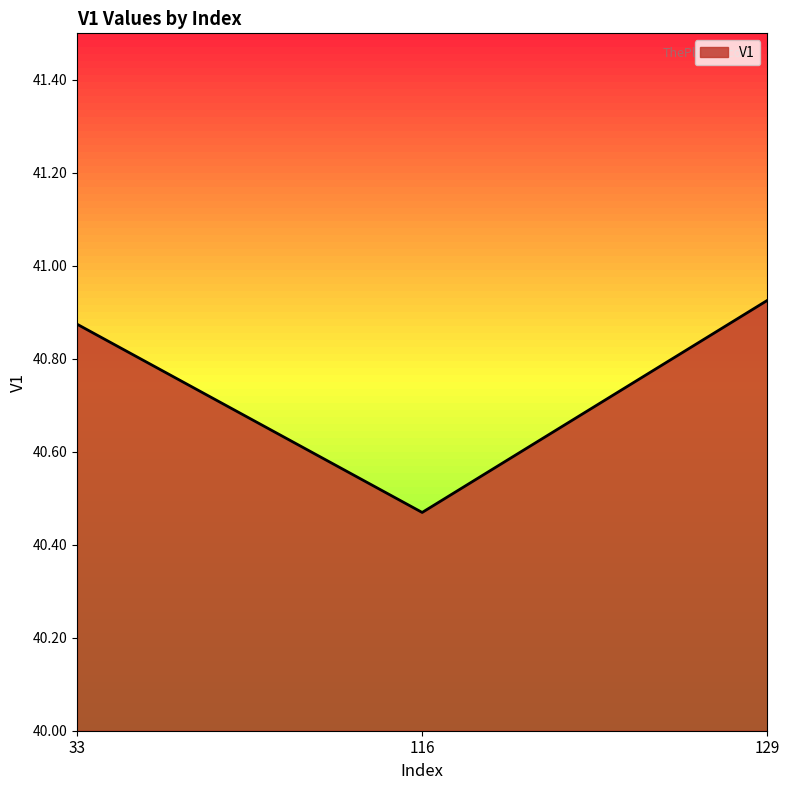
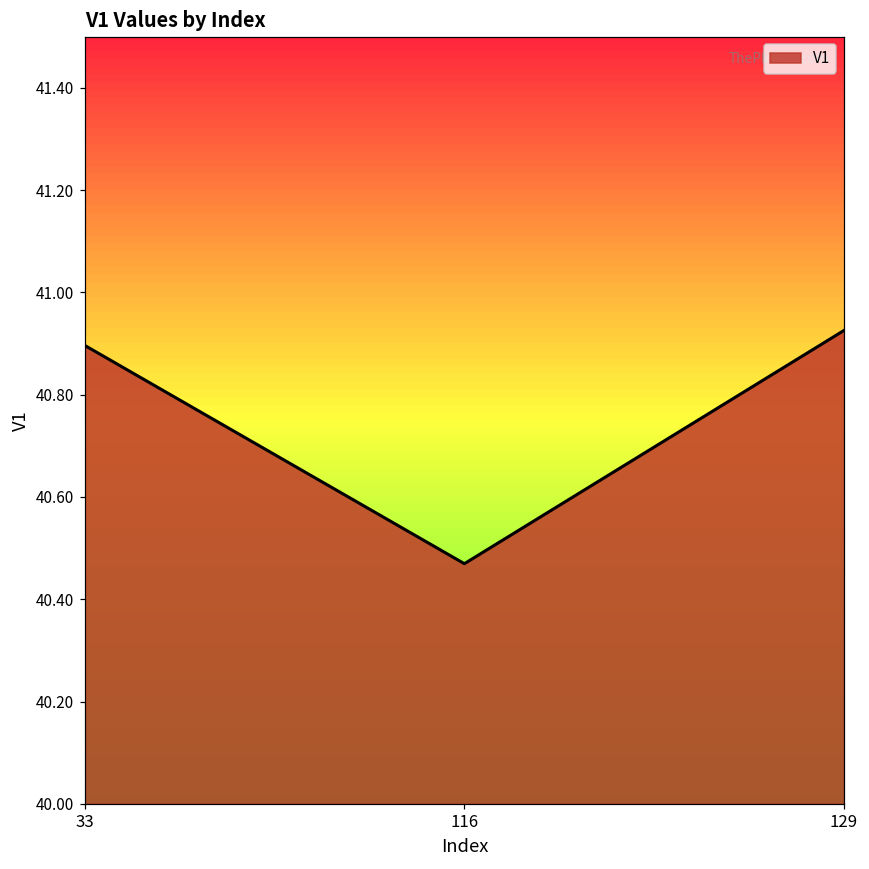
33: 40.87 -> 40.90
